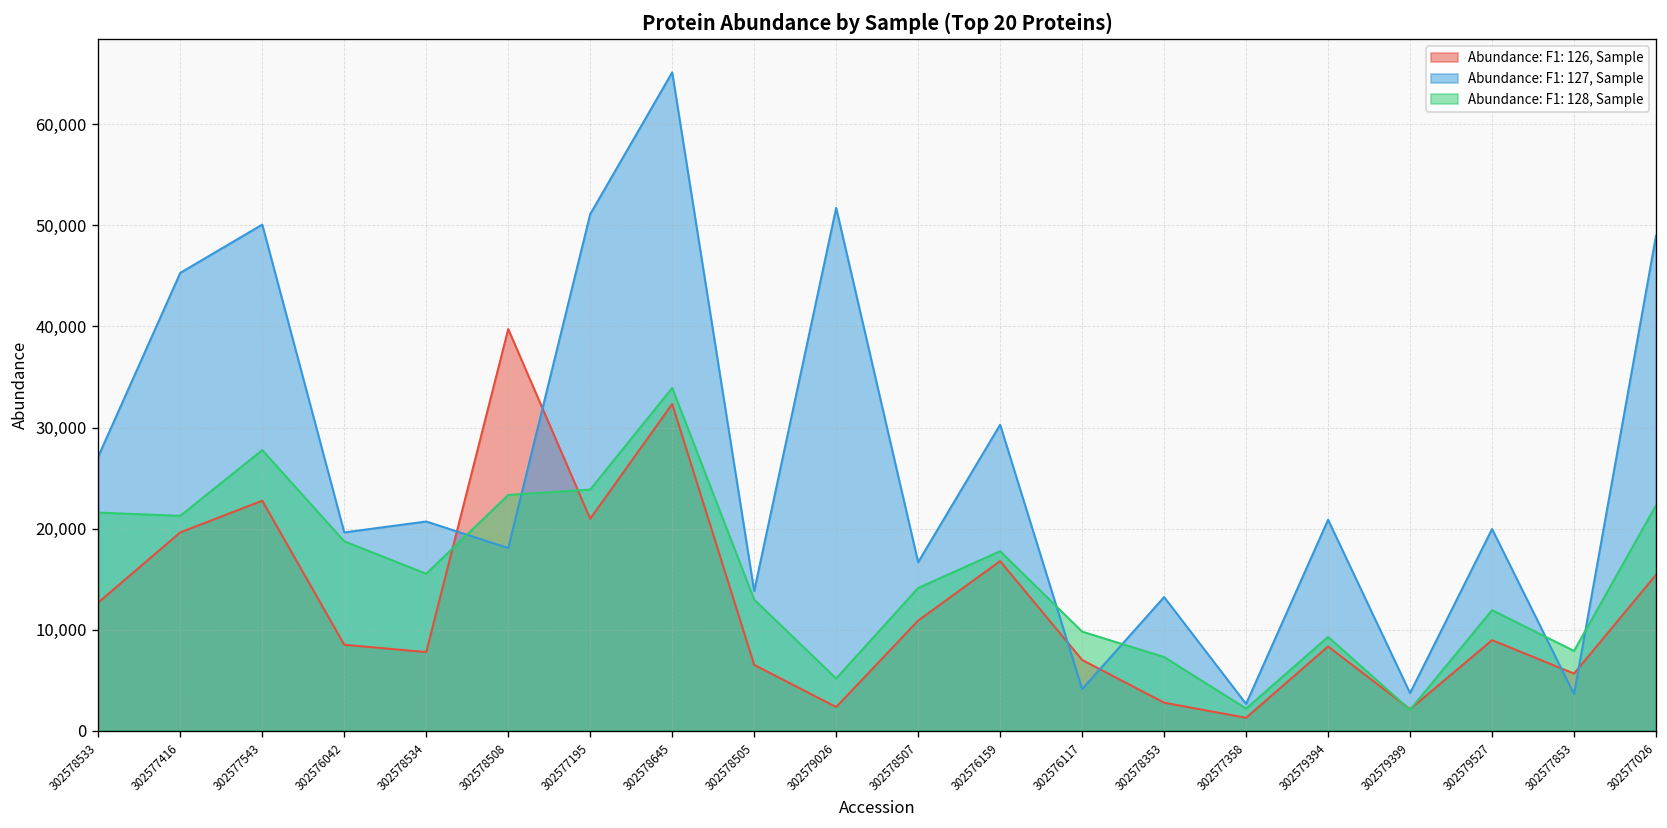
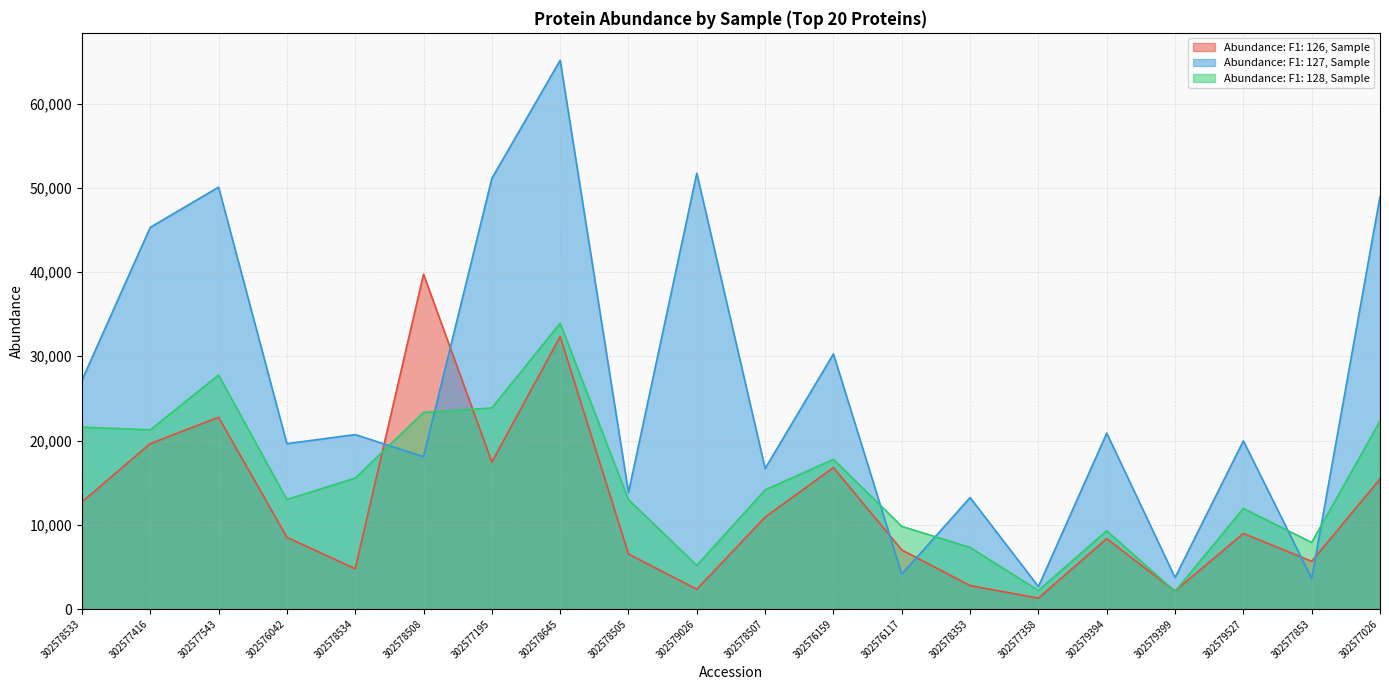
Abundance: F1: 128, Sample, 302576042: 19,000 -> 13,000
Abundance: F1: 126, Sample, 302578534: 8,000 -> 5,000
Abundance: F1: 126, Sample, 302577195: 21,000 -> 17,000
